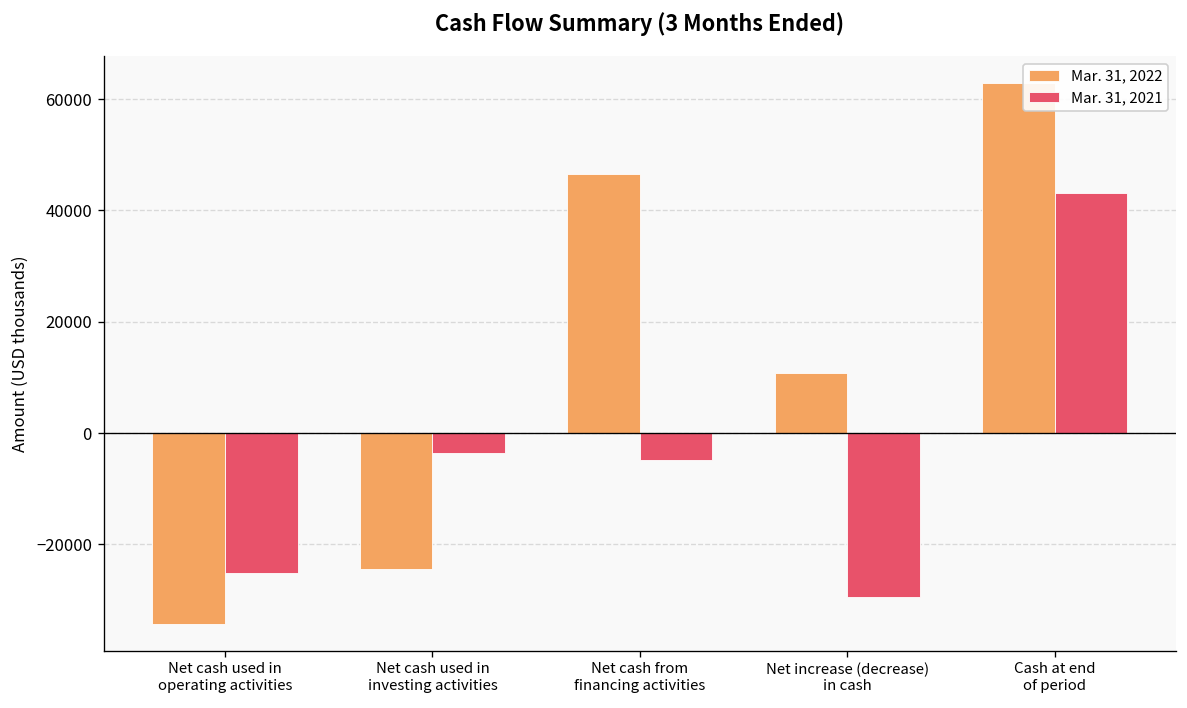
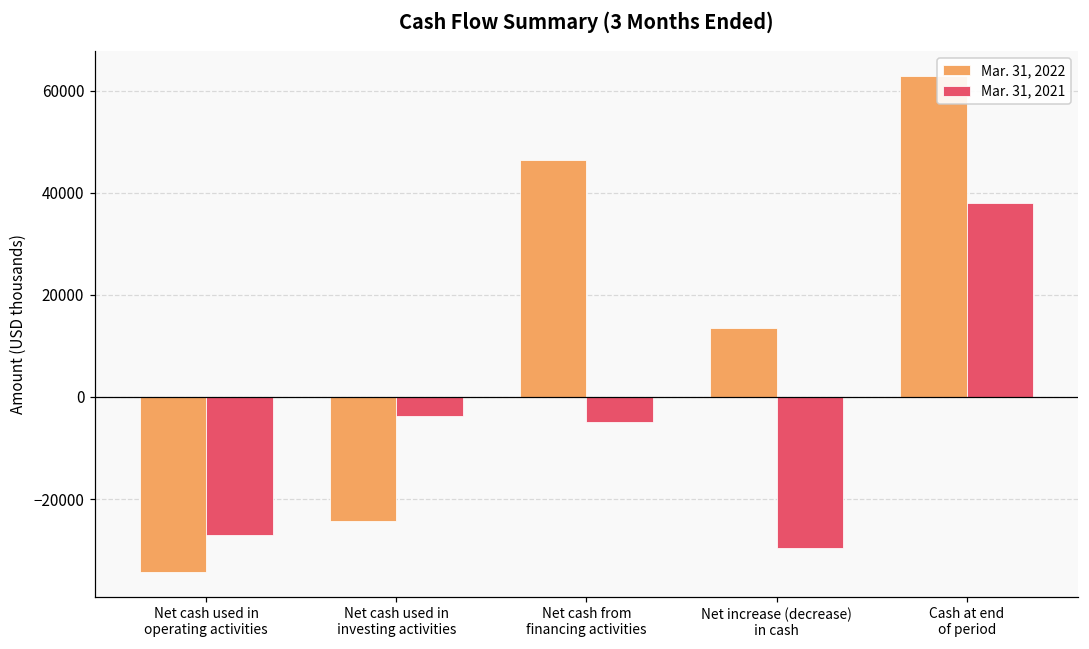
Mar. 31, 2021, Net cash used in operating activities: -25000 -> -27000
Mar. 31, 2022, Net increase (decrease) in cash: 11000 -> 14000
Mar. 31, 2021, Cash at end of period: 43000 -> 38000
